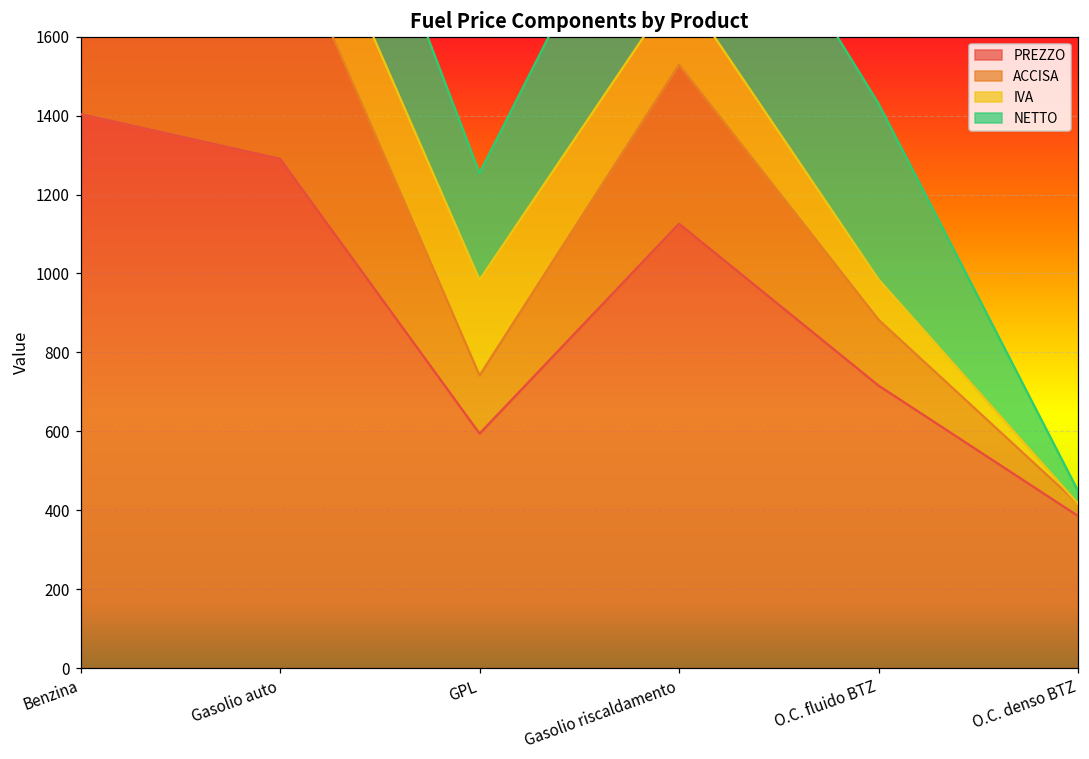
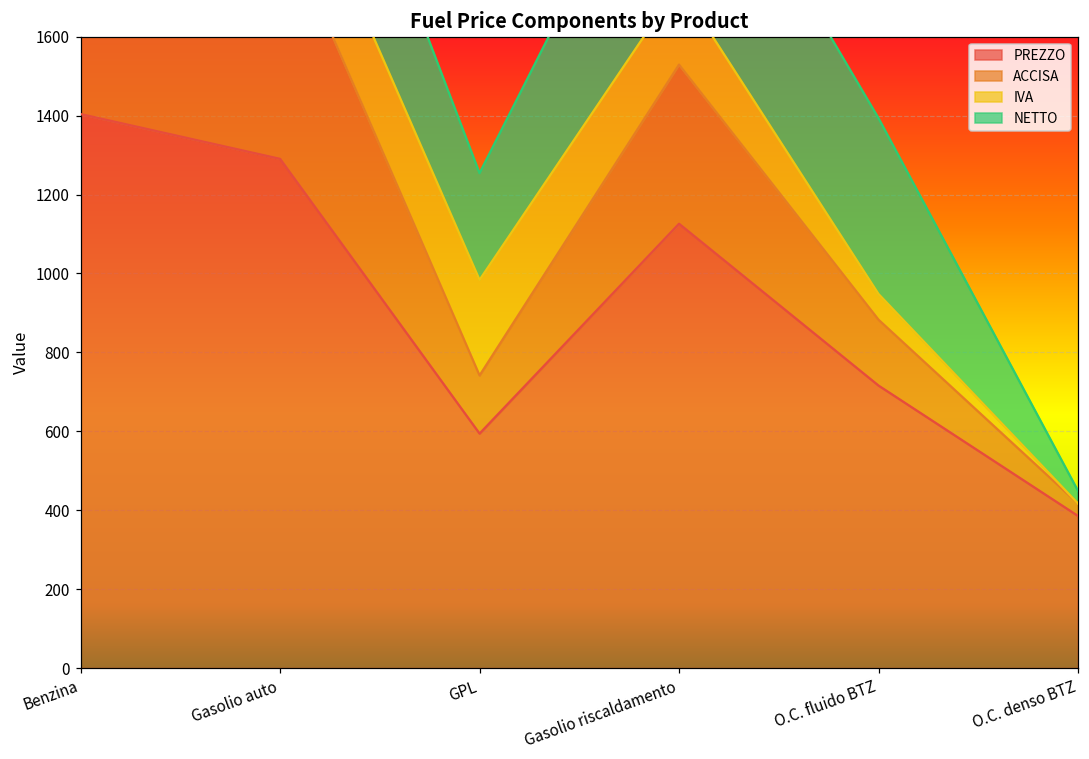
IVA, O.C. fluido BTZ: 100 -> 70
